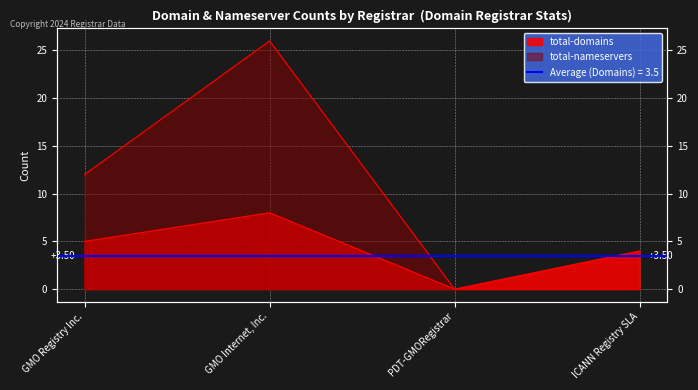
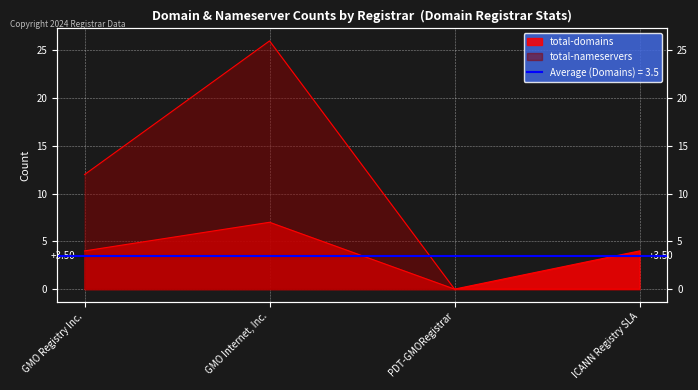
total-domains, GMO Registry Inc.: 5 -> 4
total-domains, GMO Internet, Inc.: 8 -> 7
